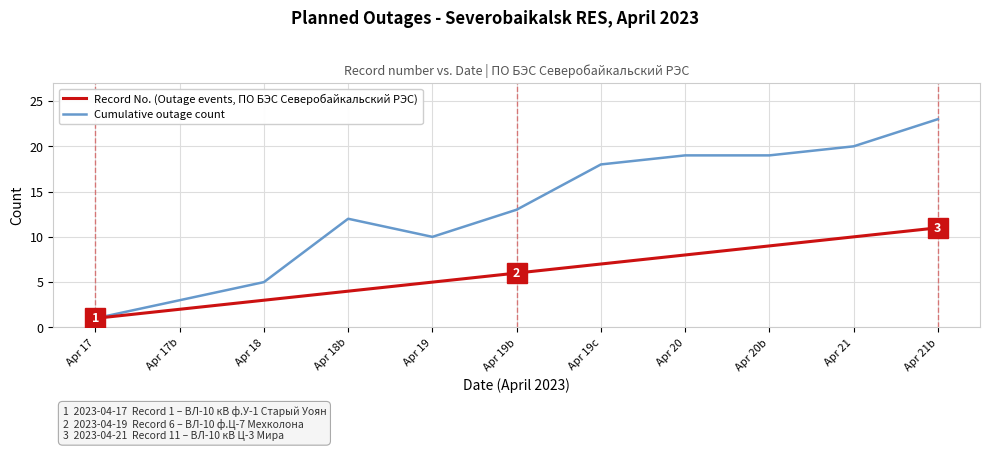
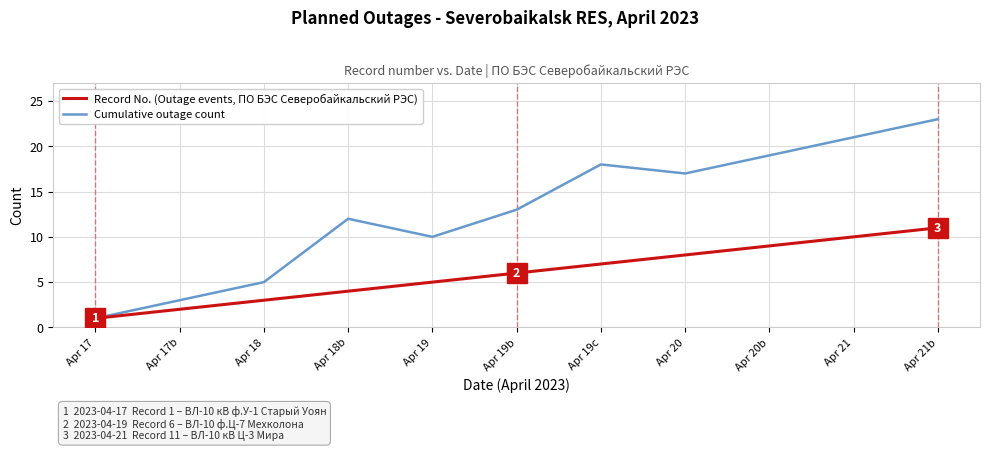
Cumulative outage count, Apr 20: 19 -> 17
Cumulative outage count, Apr 21: 20 -> 21
